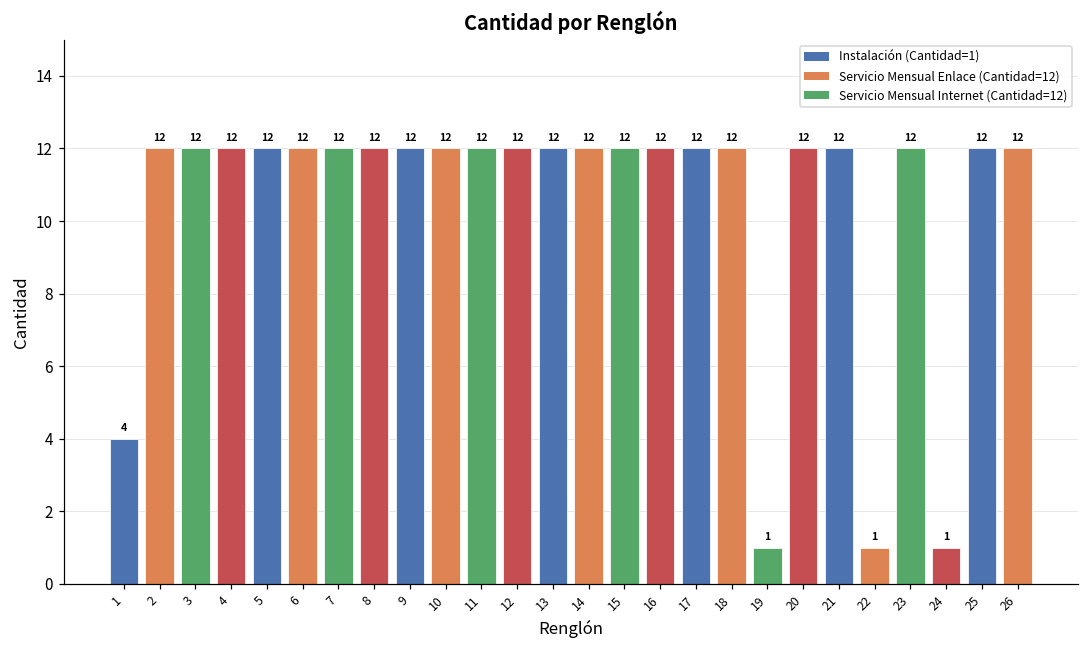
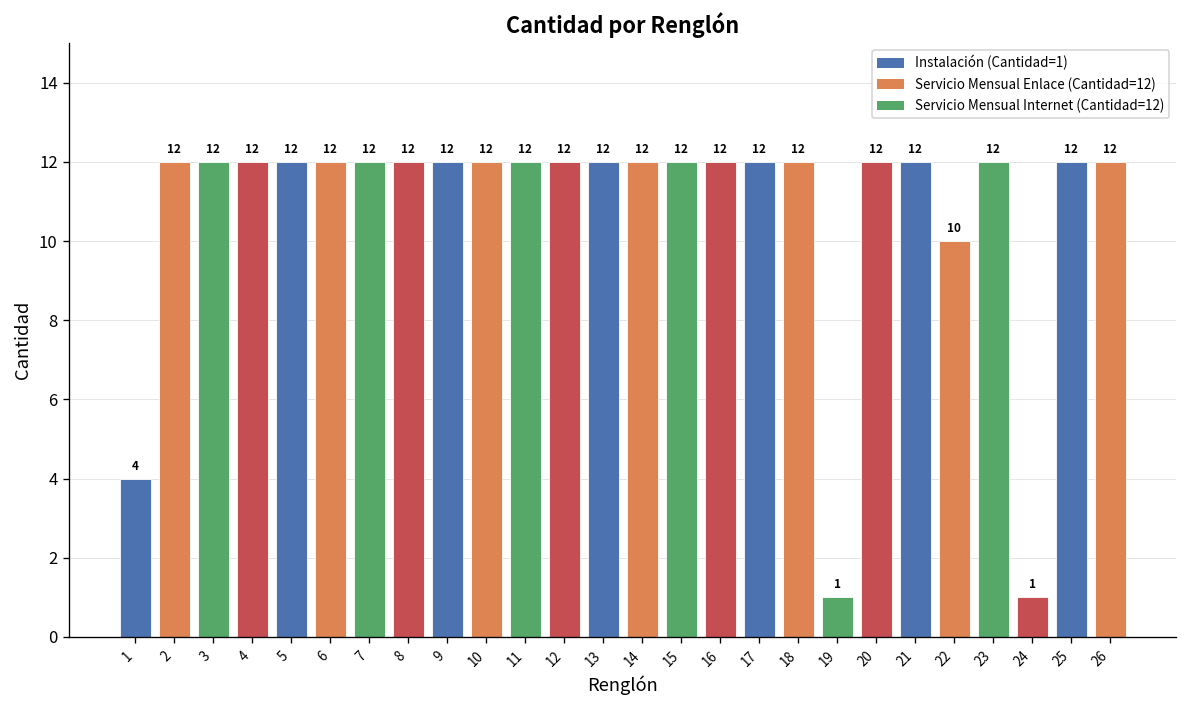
22: 1 -> 10
